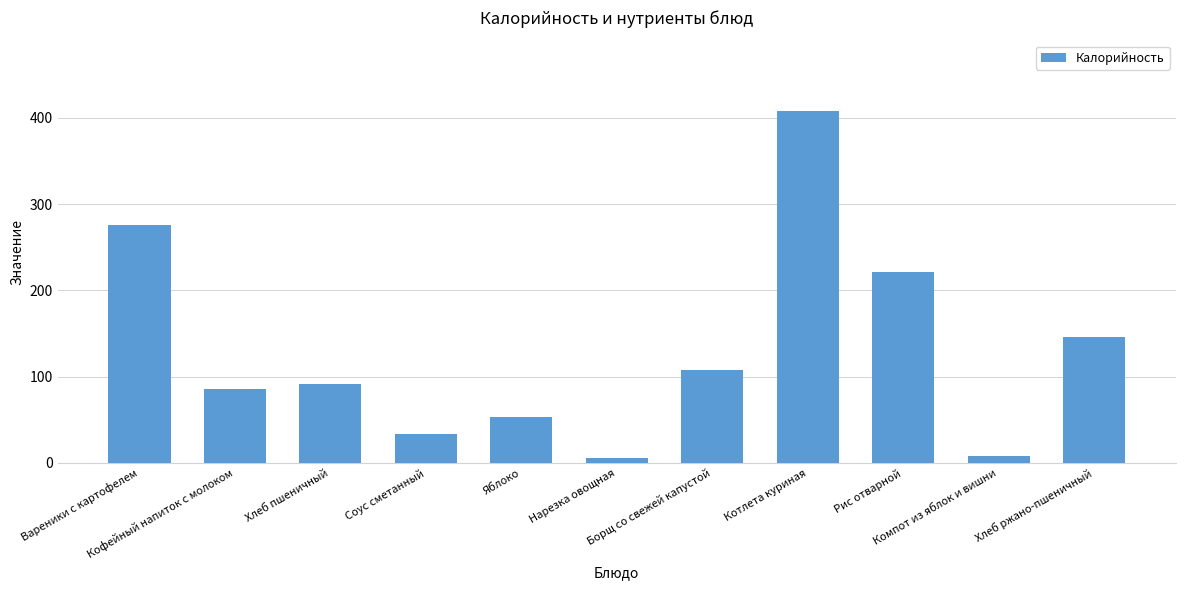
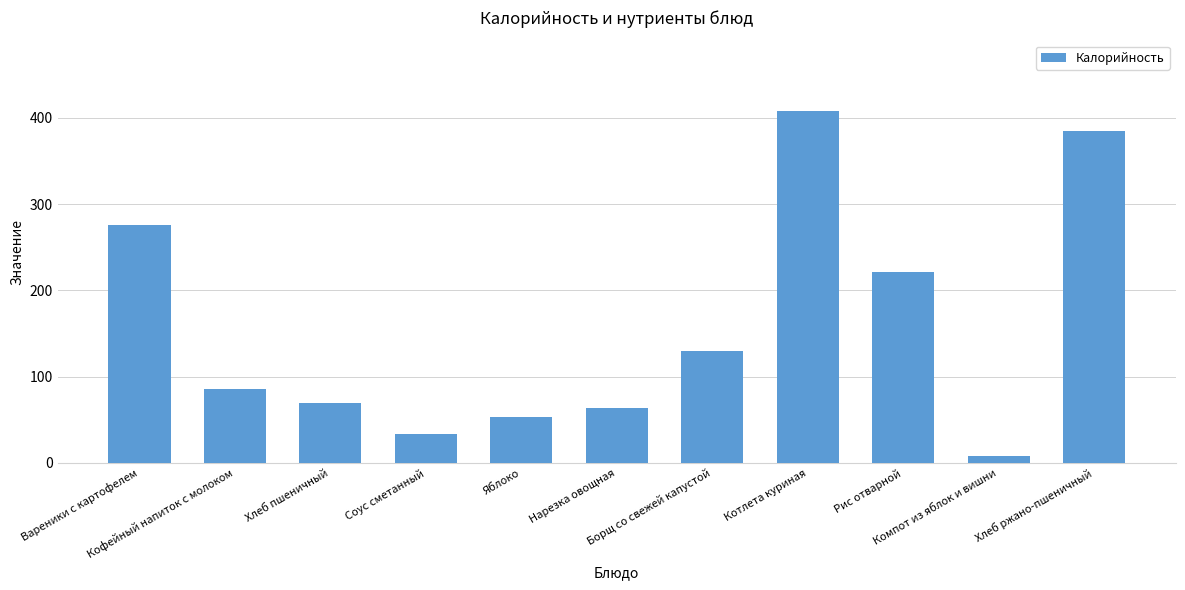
Хлеб пшеничный: 90 -> 70
Нарезка овощная: 10 -> 60
Борщ со свежей капустой: 110 -> 130
Хлеб ржано-пшеничный: 150 -> 390
